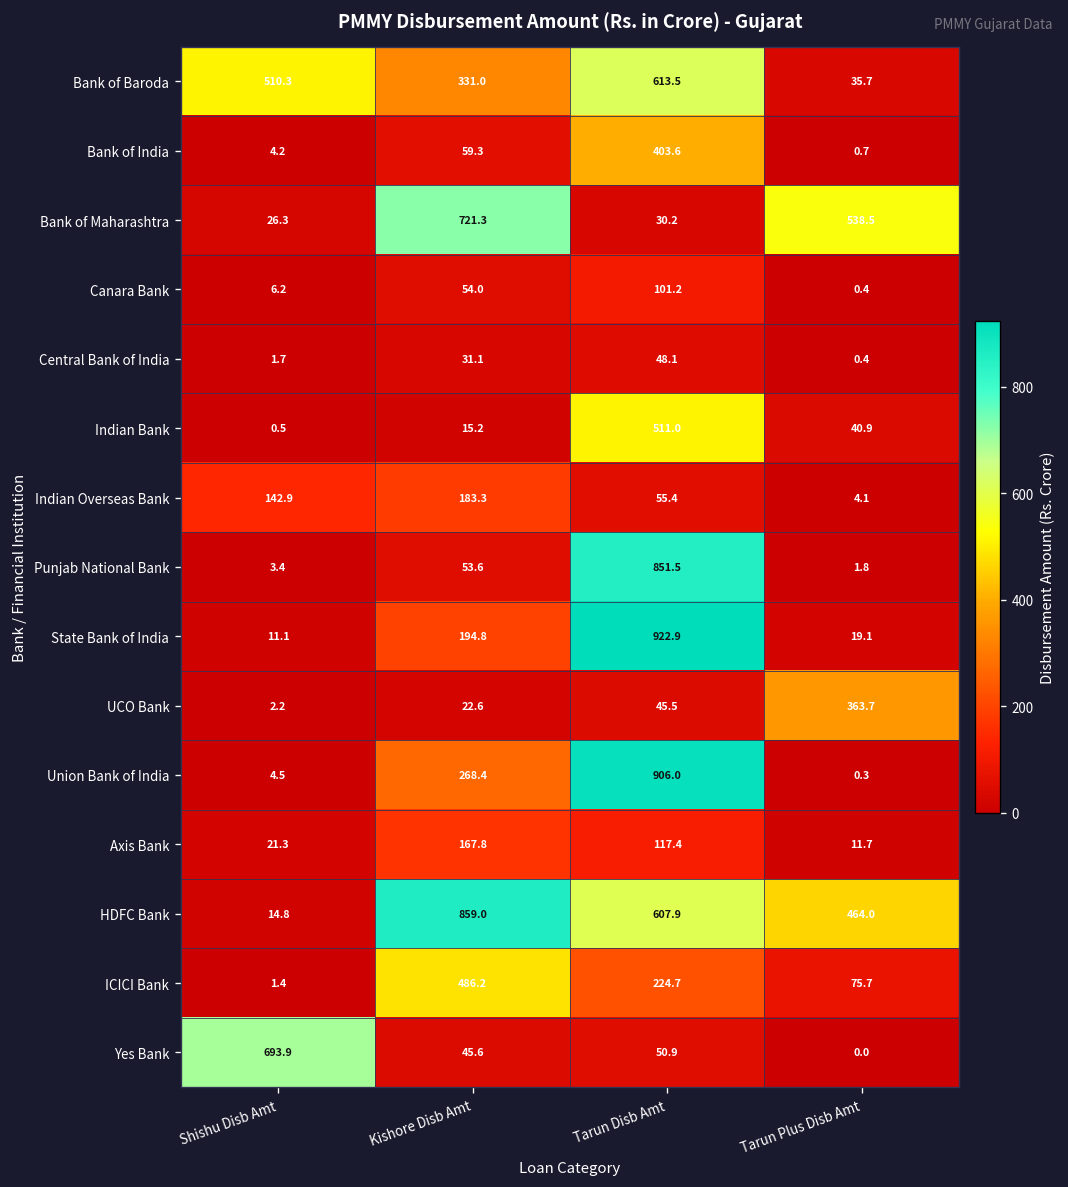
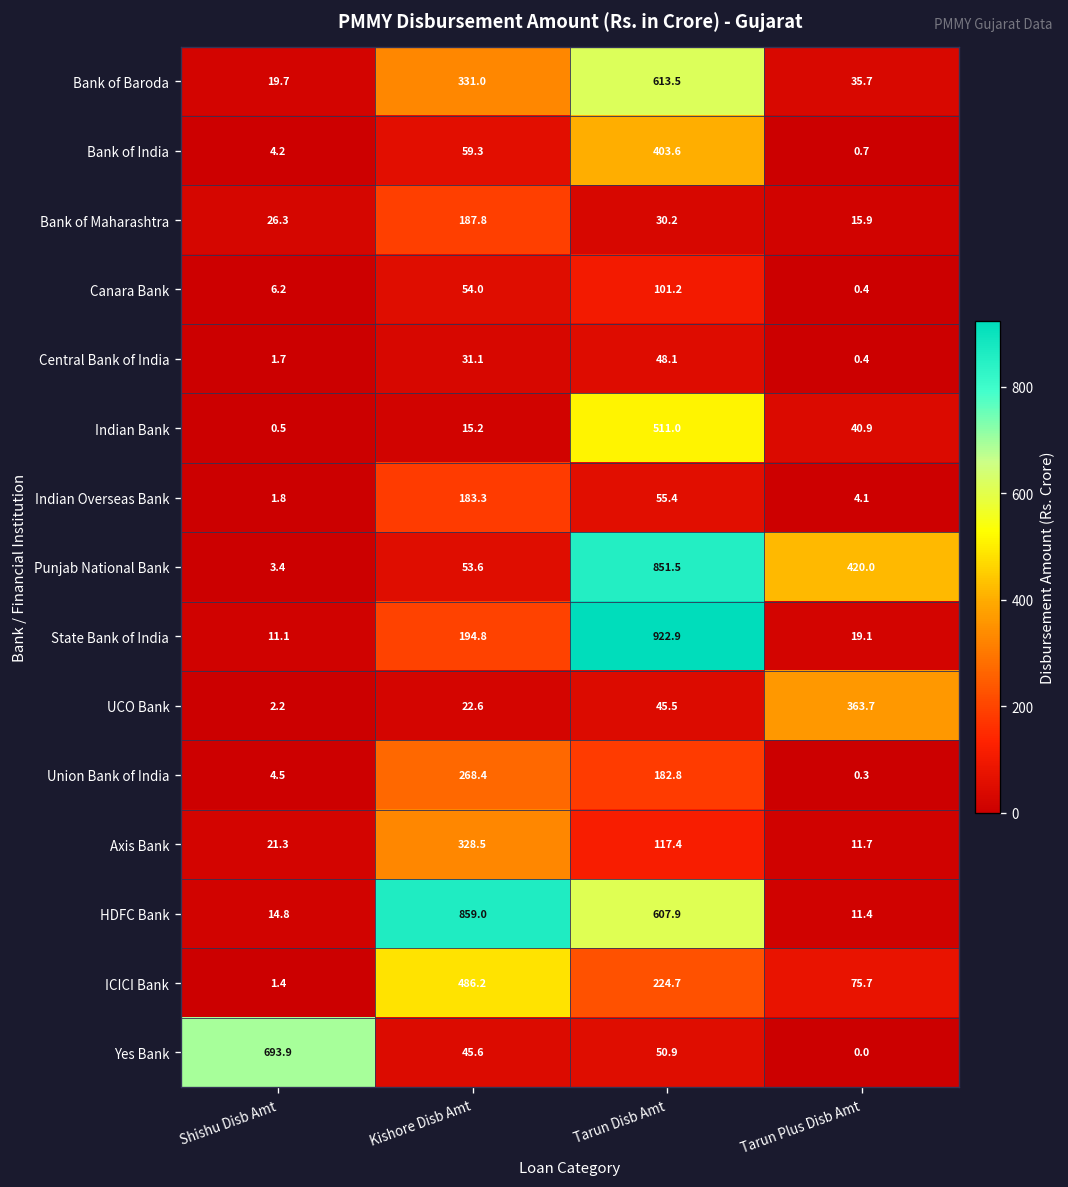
Bank of Baroda, Shishu Disb Amt: 510.3 -> 19.7
Bank of Maharashtra, Kishore Disb Amt: 721.3 -> 187.8
Bank of Maharashtra, Tarun Plus Disb Amt: 538.5 -> 15.9
Indian Overseas Bank, Shishu Disb Amt: 142.9 -> 1.8
Punjab National Bank, Tarun Plus Disb Amt: 1.8 -> 420.0
Union Bank of India, Tarun Disb Amt: 906.0 -> 182.8
Axis Bank, Kishore Disb Amt: 167.8 -> 328.5
HDFC Bank, Tarun Plus Disb Amt: 464.0 -> 11.4
